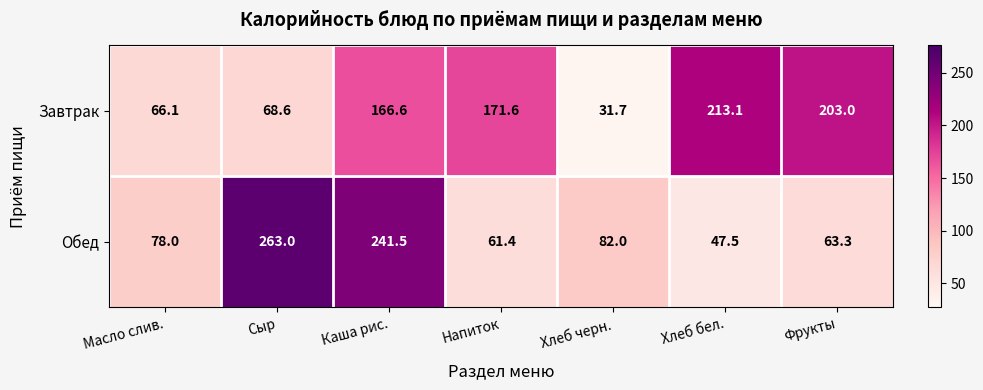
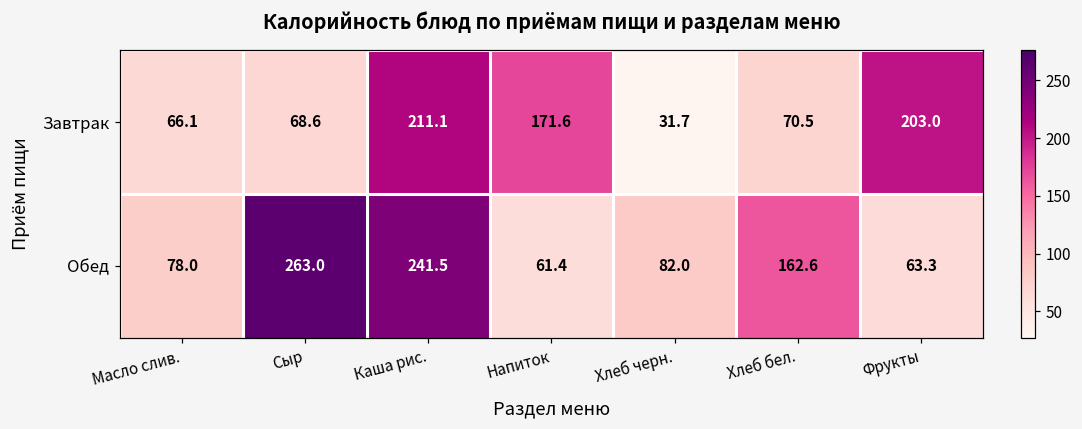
Завтрак, Каша рис.: 166.6 -> 211.1
Завтрак, Хлеб бел.: 213.1 -> 70.5
Обед, Хлеб бел.: 47.5 -> 162.6
